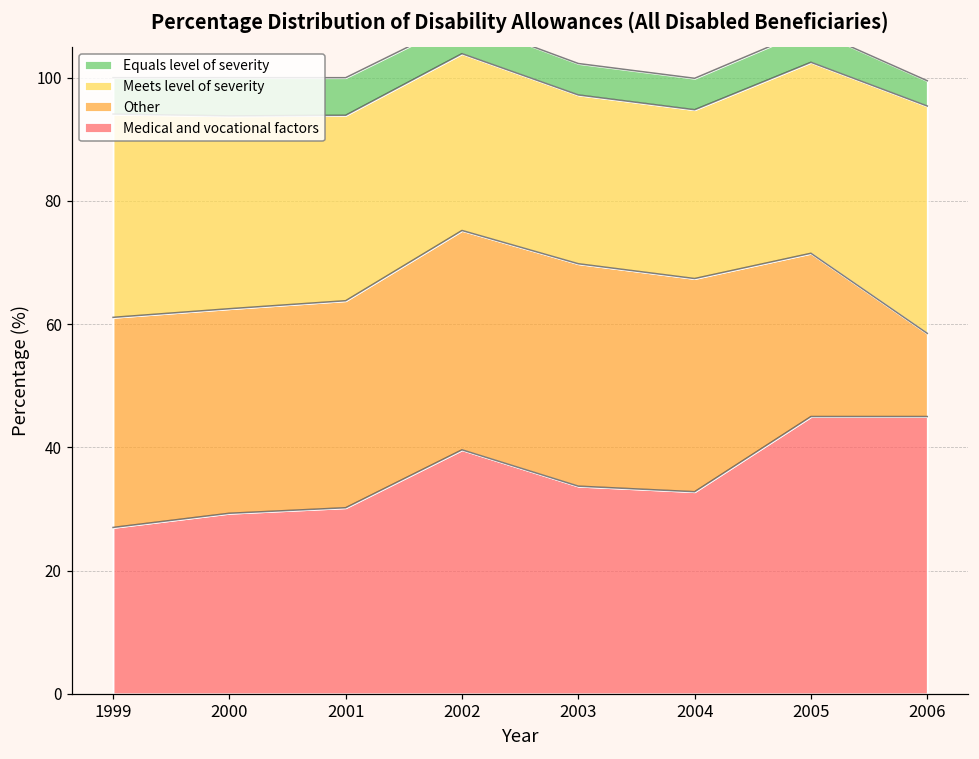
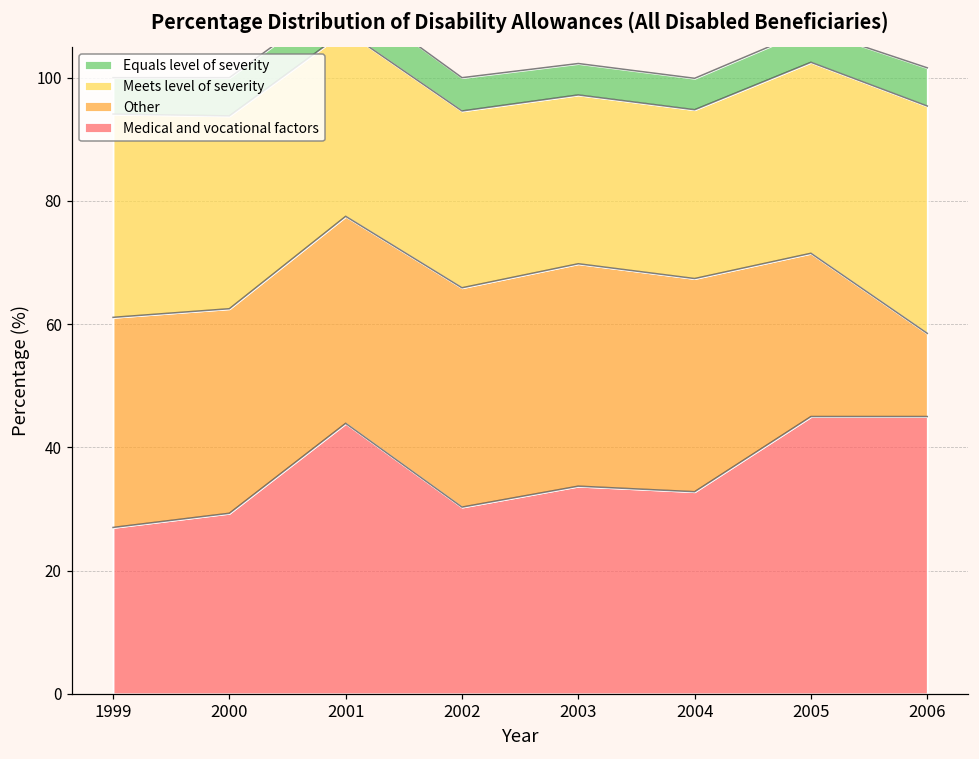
Medical and vocational factors, 2001: 30 -> 44
Medical and vocational factors, 2002: 40 -> 30
Equals level of severity, 2006: 4 -> 6
